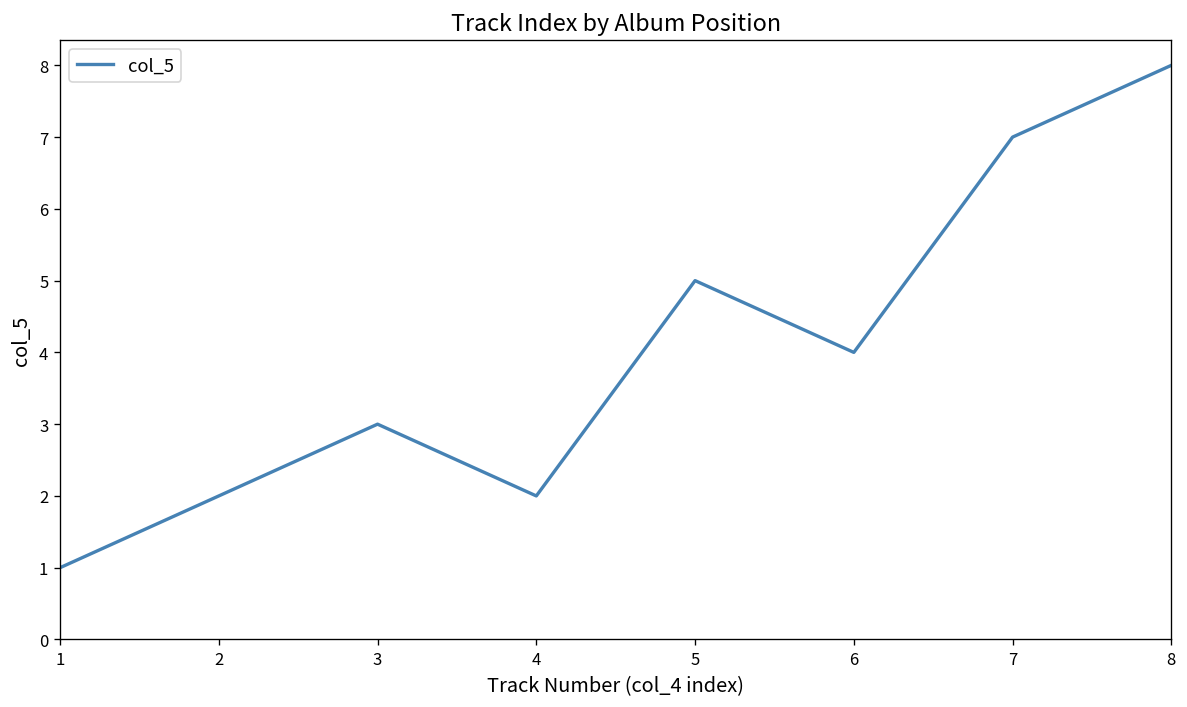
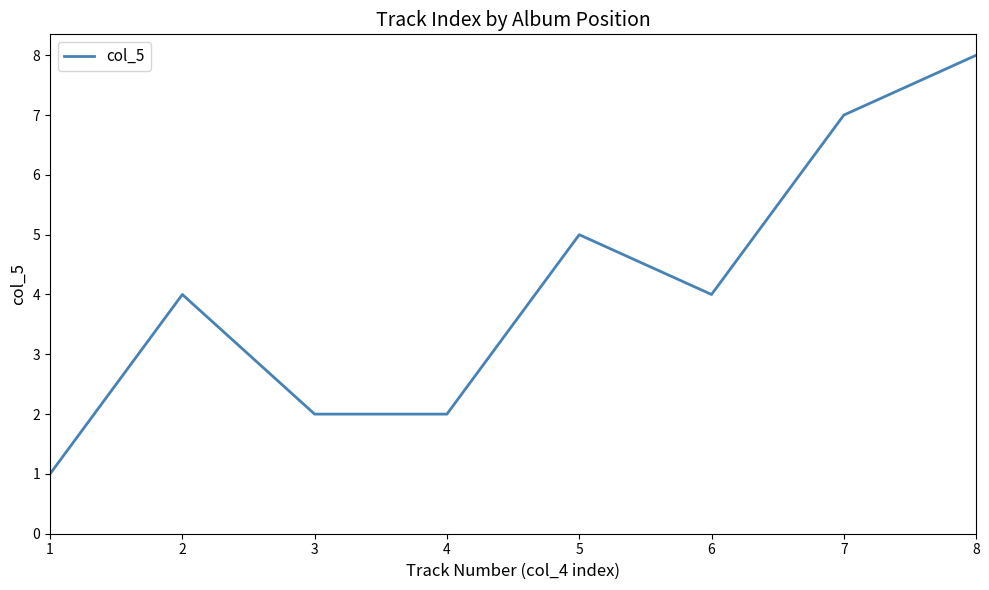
2: 2 -> 4
3: 3 -> 2
